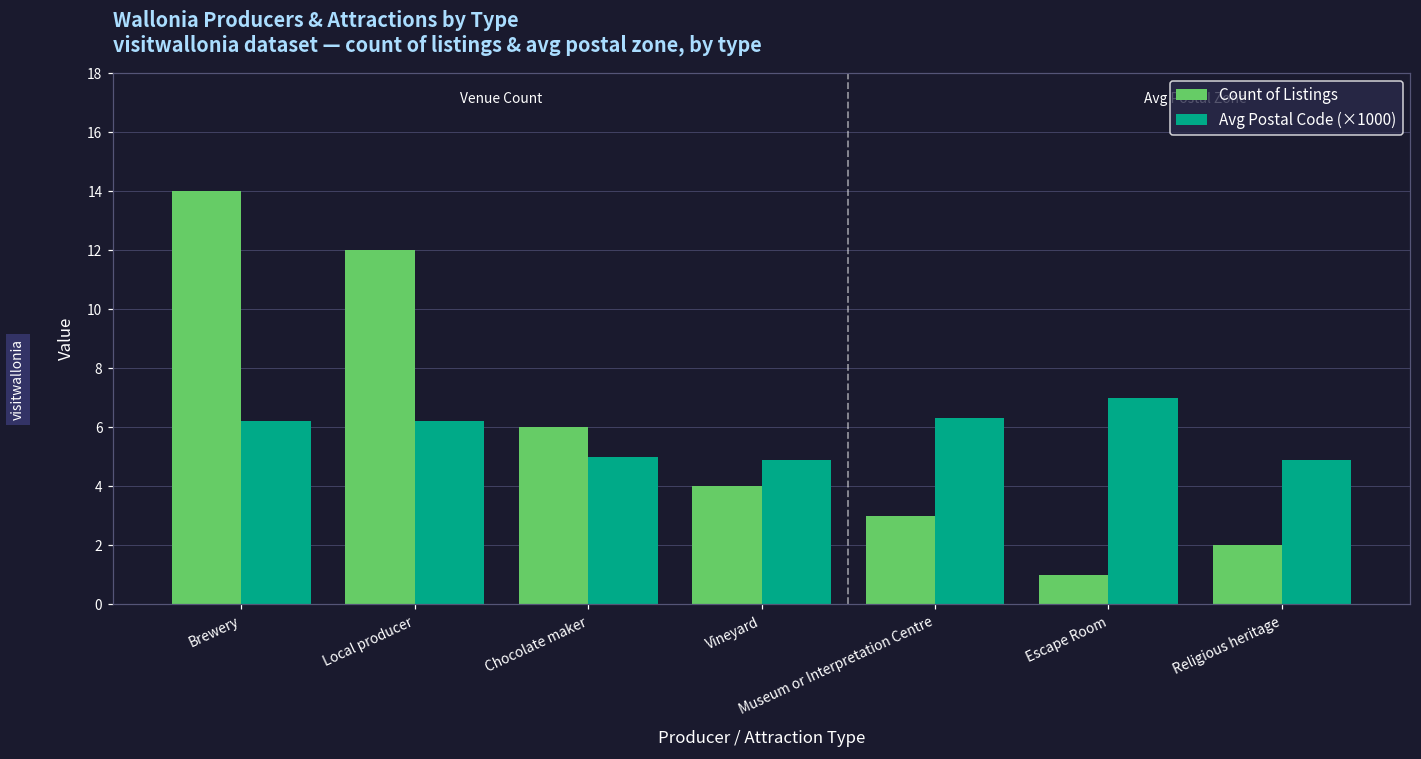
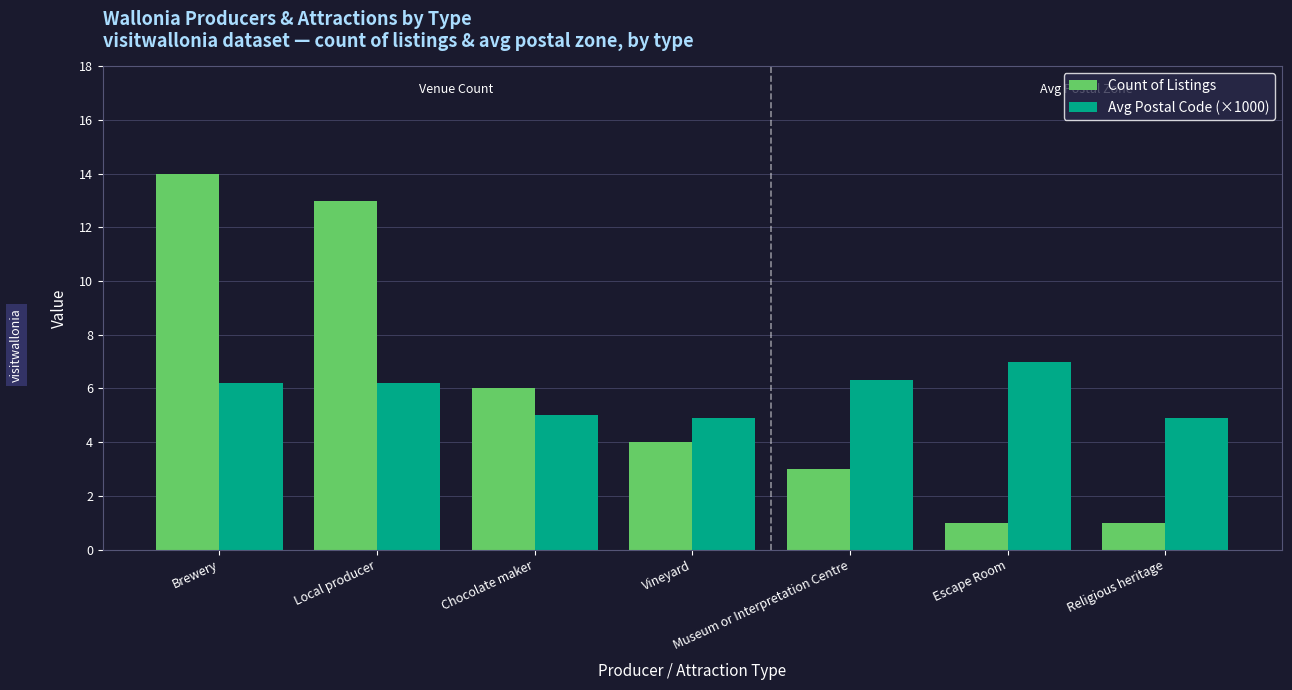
Count of Listings, Local producer: 12 -> 13
Count of Listings, Religious heritage: 2 -> 1
